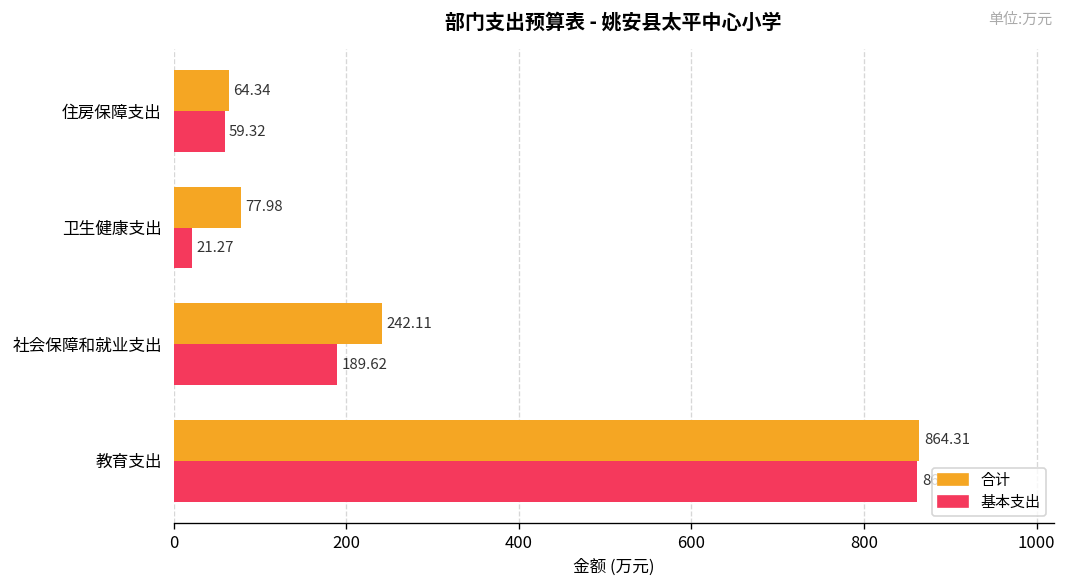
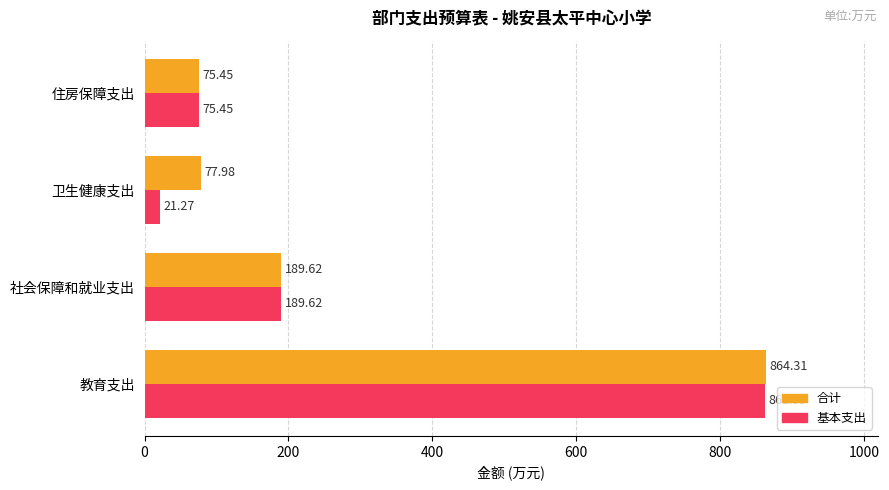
合计, 住房保障支出: 64.34 -> 75.45
基本支出, 住房保障支出: 59.32 -> 75.45
合计, 社会保障和就业支出: 242.11 -> 189.62
